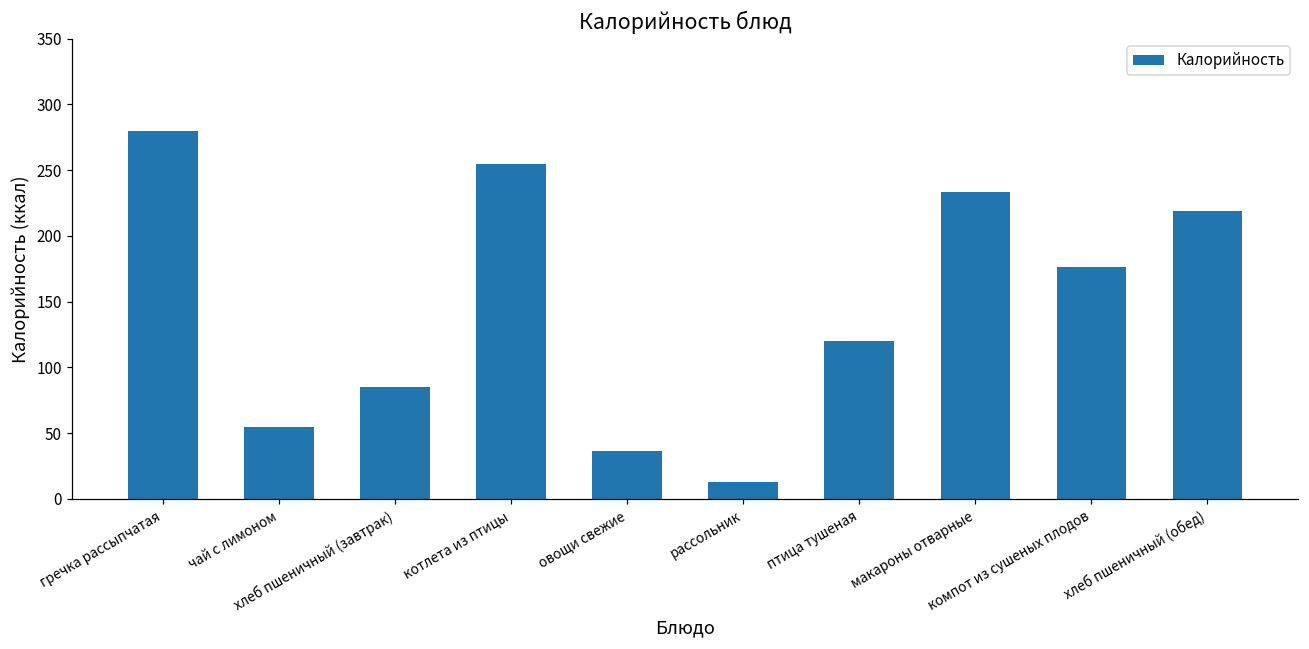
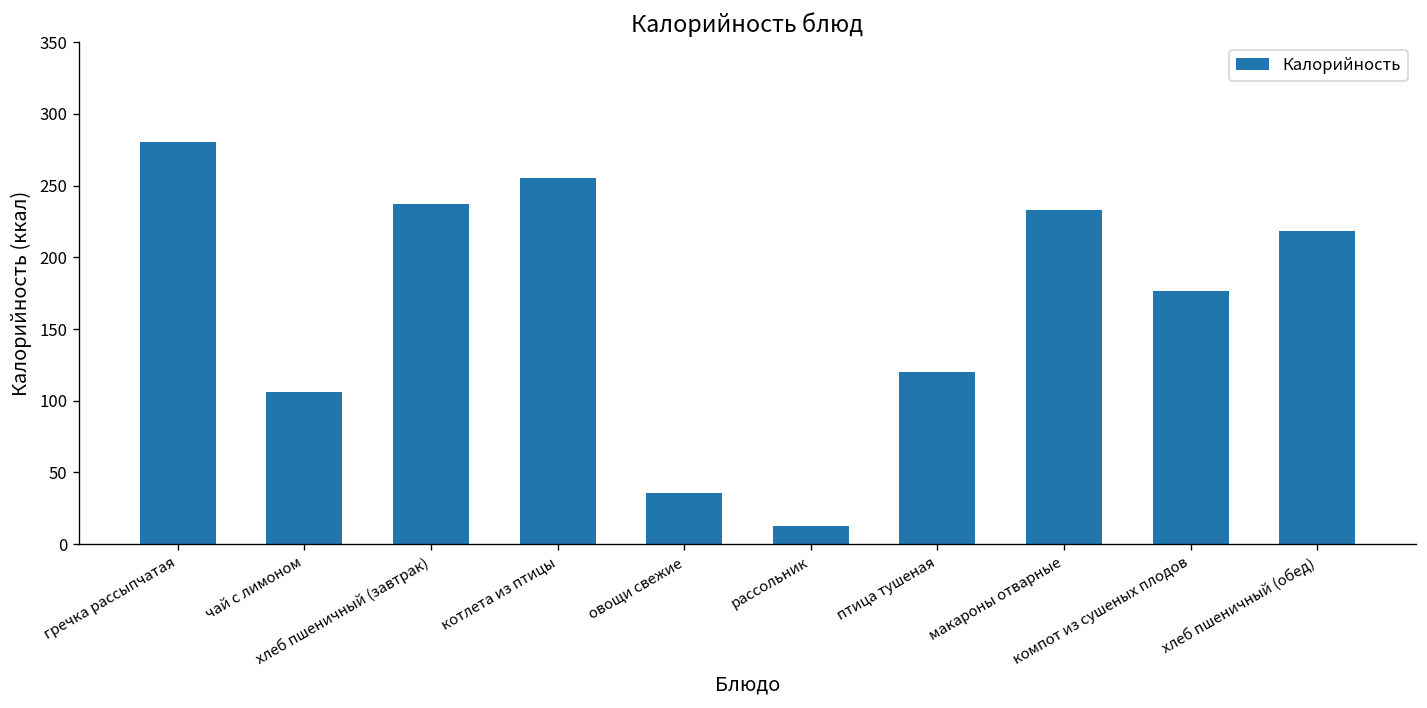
чай с лимоном: 54 -> 106
хлеб пшеничный (завтрак): 85 -> 237
